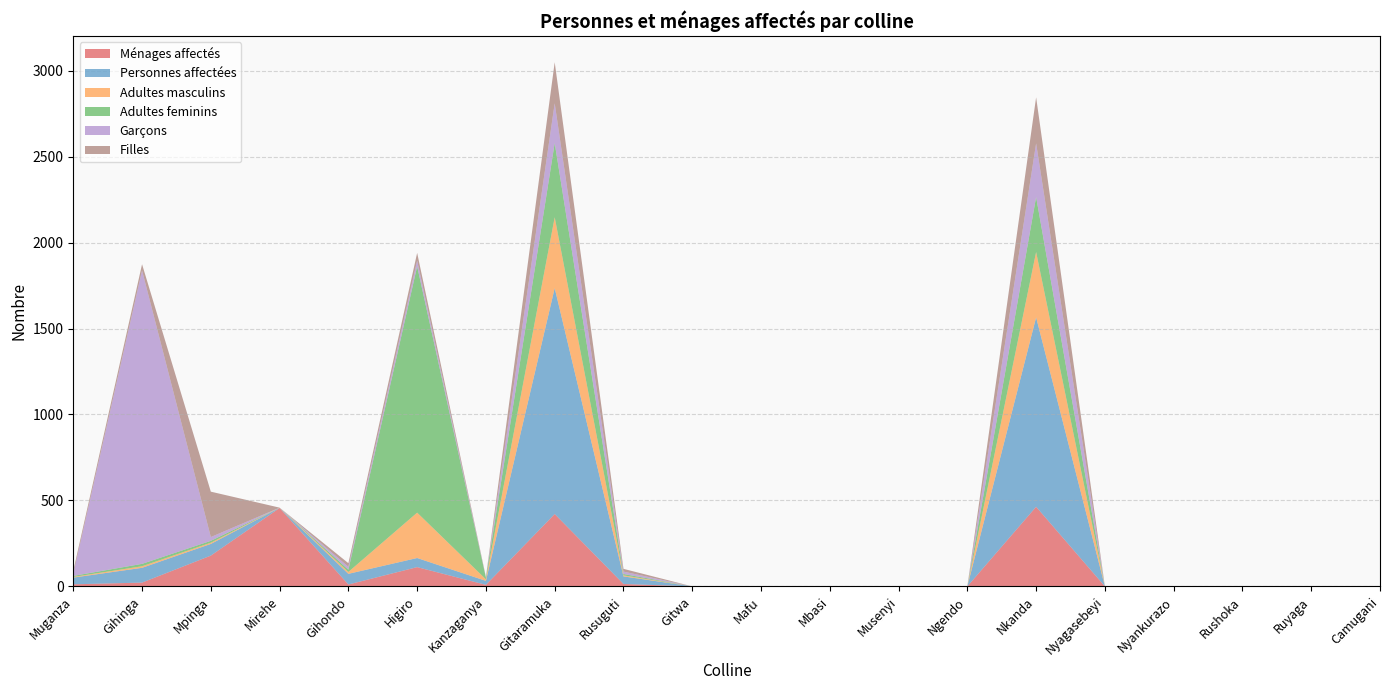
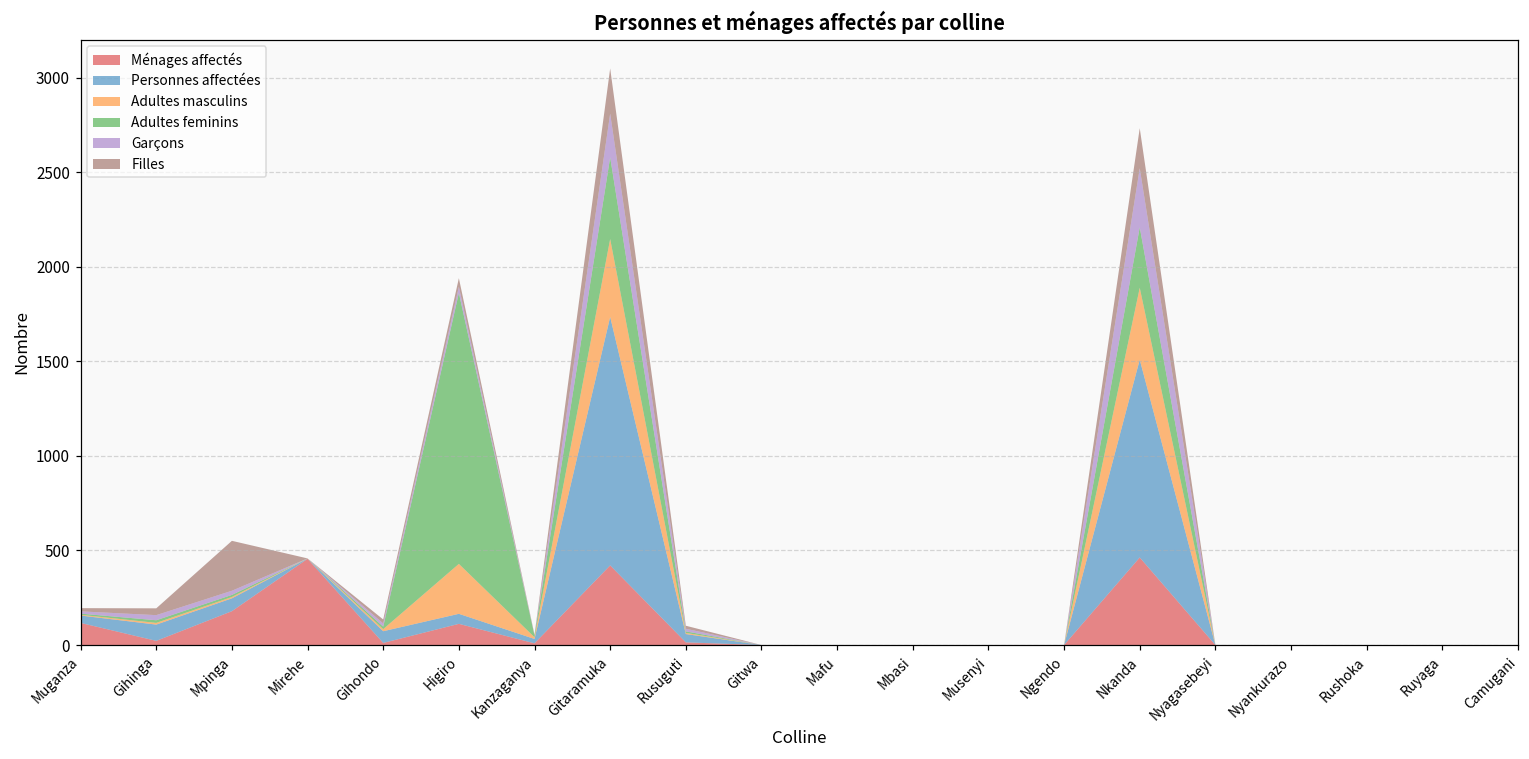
Ménages affectés, Muganza: 10 -> 120
Garçons, Gihinga: 1710 -> 30
Personnes affectées, Nkanda: 1100 -> 1050
Filles, Nkanda: 270 -> 210
